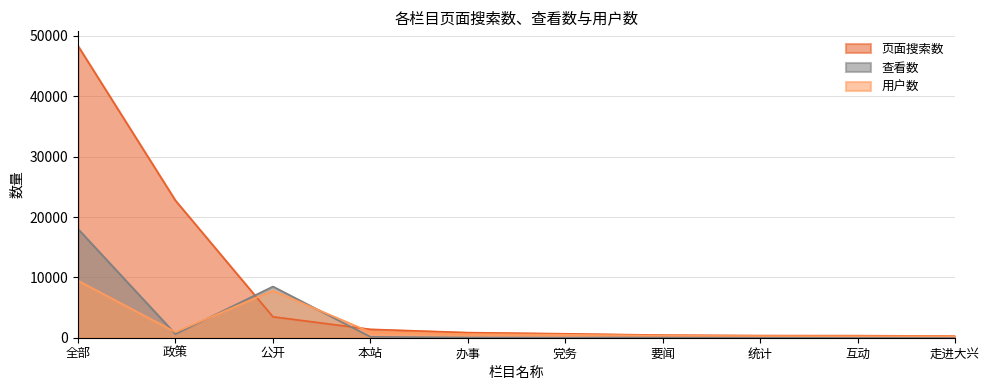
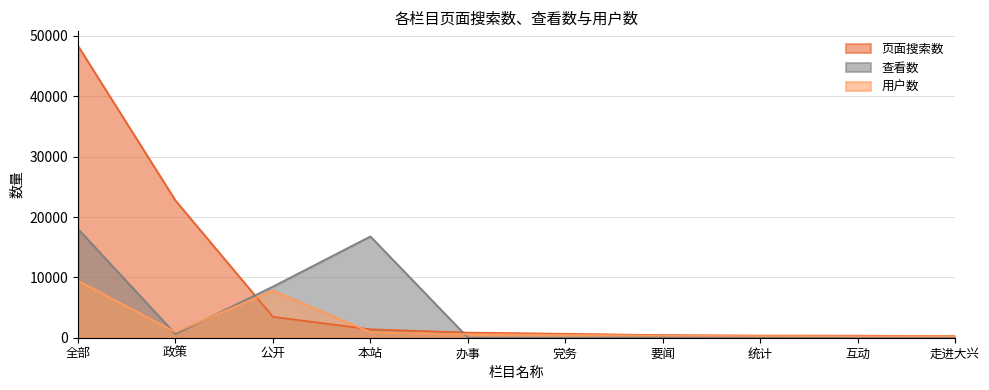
查看数, 本站: 0 -> 17000
